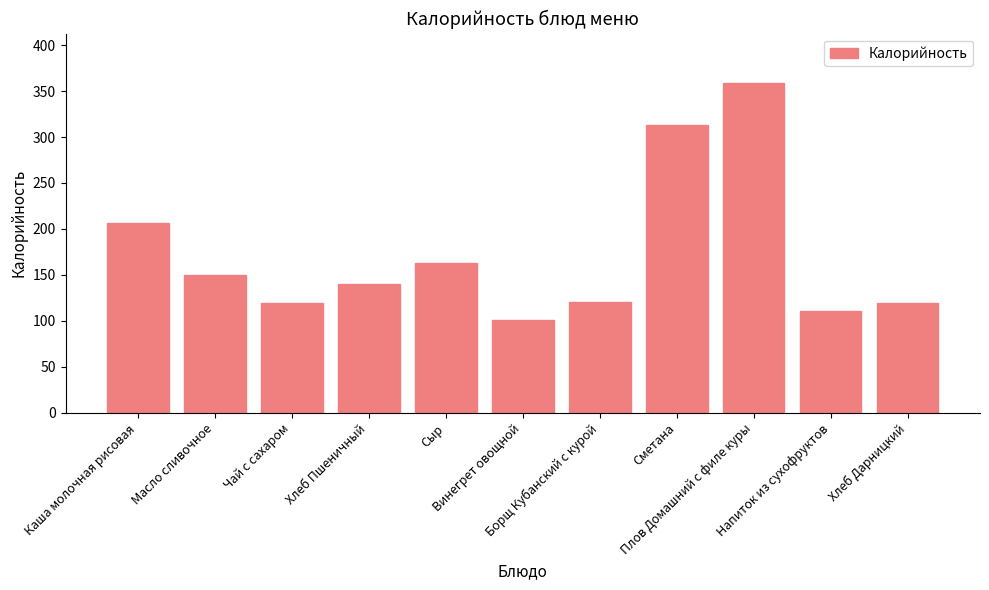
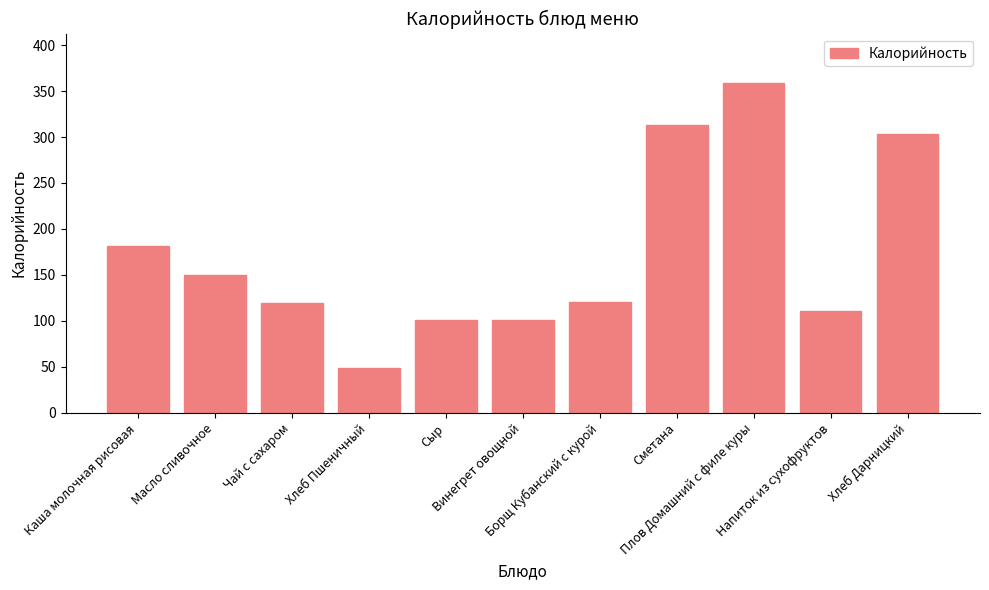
Каша молочная рисовая: 210 -> 180
Хлеб Пшеничный: 140 -> 50
Сыр: 160 -> 100
Хлеб Дарницкий: 120 -> 300
